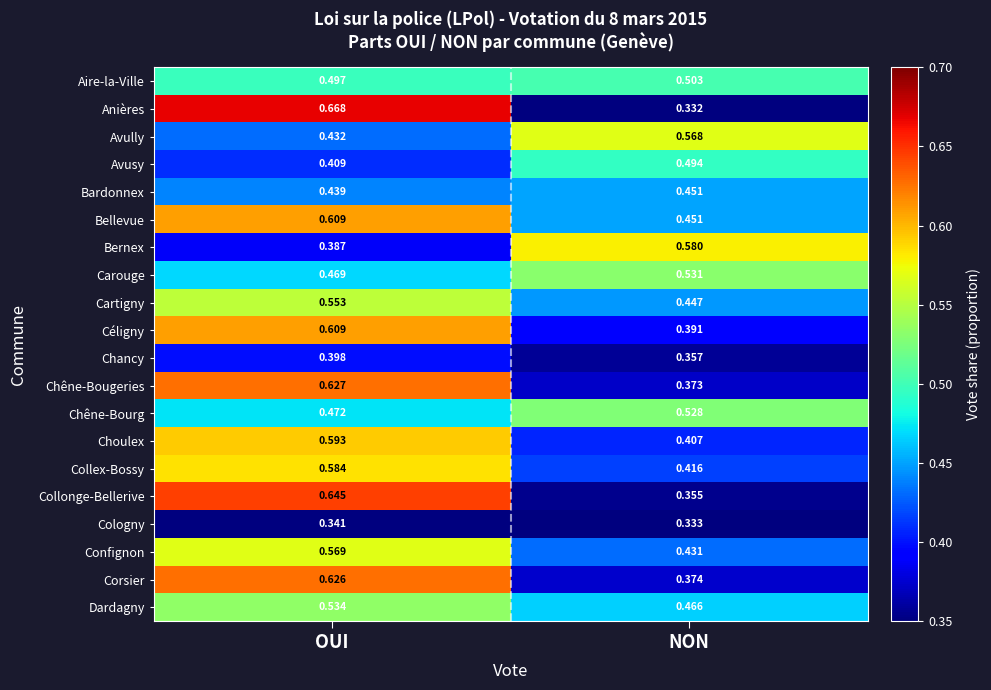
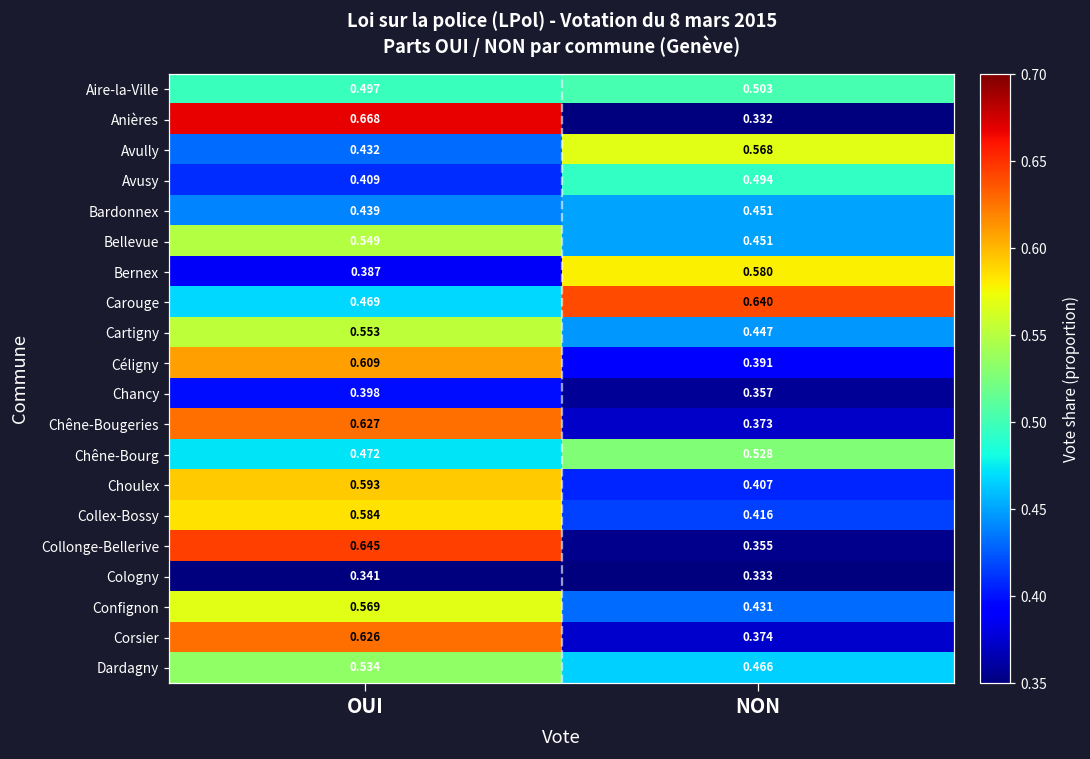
Bellevue, OUI: 0.609 -> 0.549
Carouge, NON: 0.531 -> 0.640
